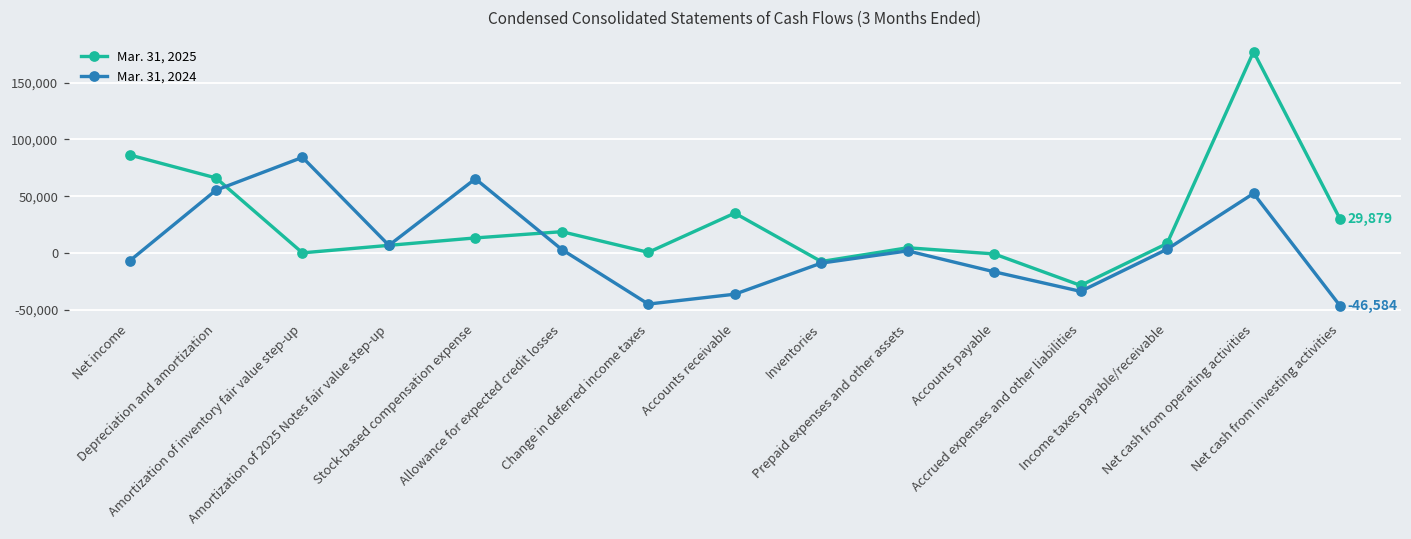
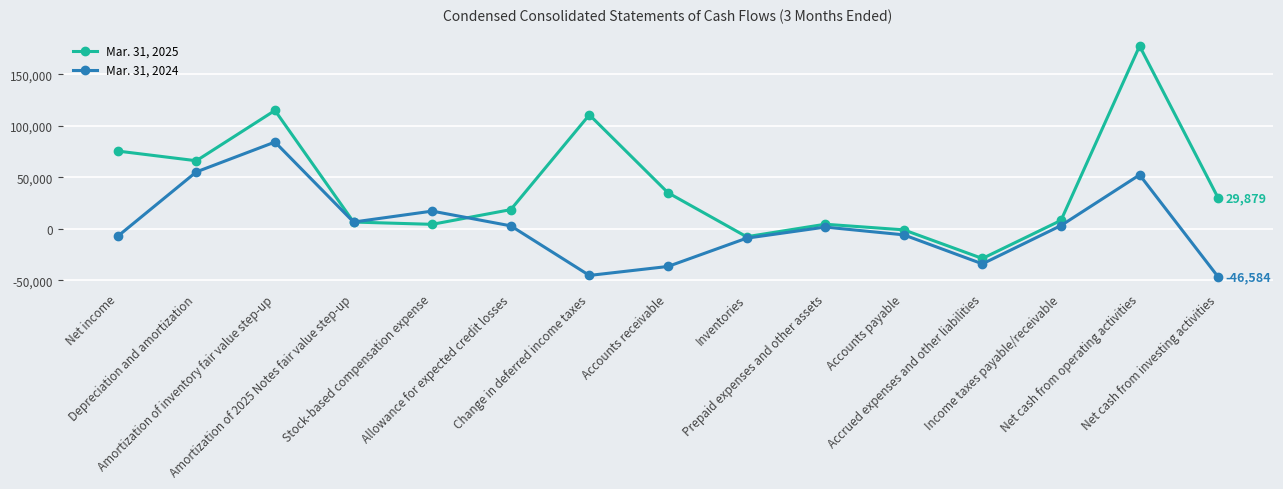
Mar. 31, 2025, Net income: 86,000 -> 75,000
Mar. 31, 2025, Amortization of inventory fair value step-up: 0 -> 115,000
Mar. 31, 2025, Stock-based compensation expense: 13,000 -> 4,000
Mar. 31, 2024, Stock-based compensation expense: 65,000 -> 17,000
Mar. 31, 2025, Change in deferred income taxes: 1,000 -> 111,000
Mar. 31, 2024, Accounts payable: -17,000 -> -6,000
